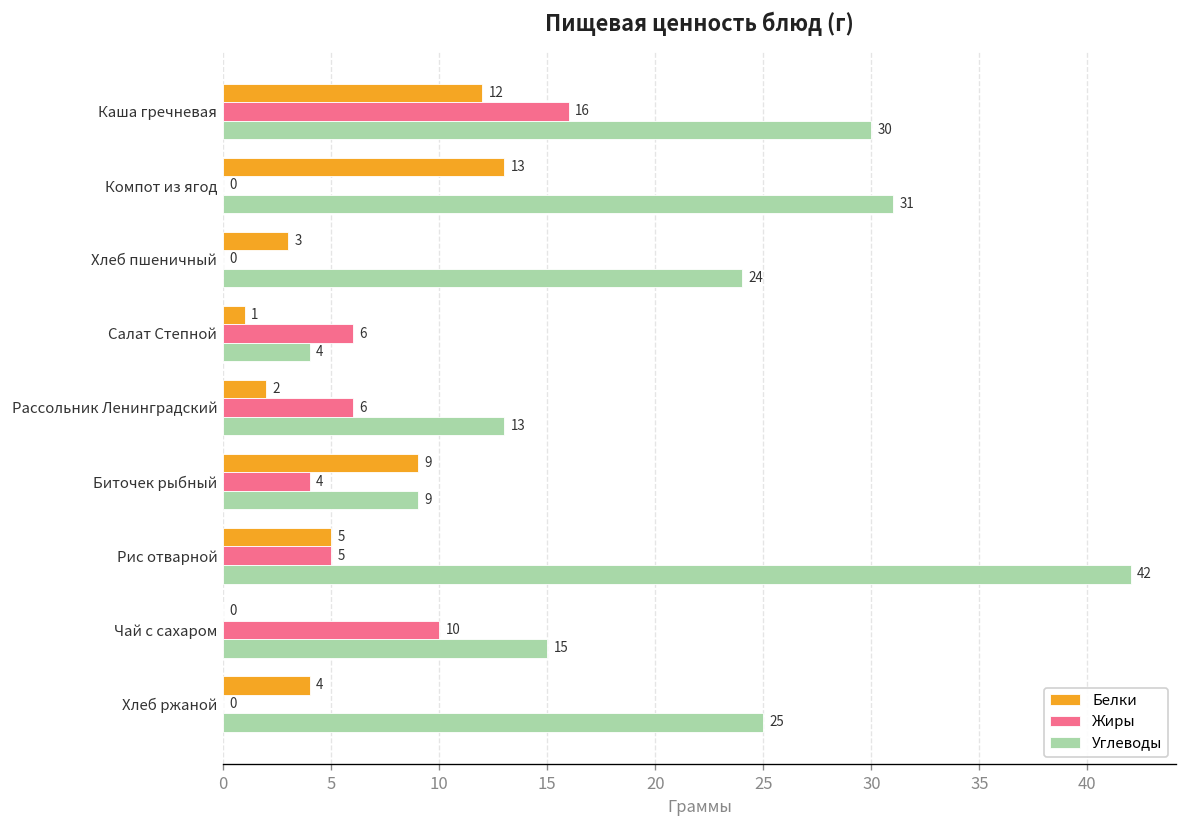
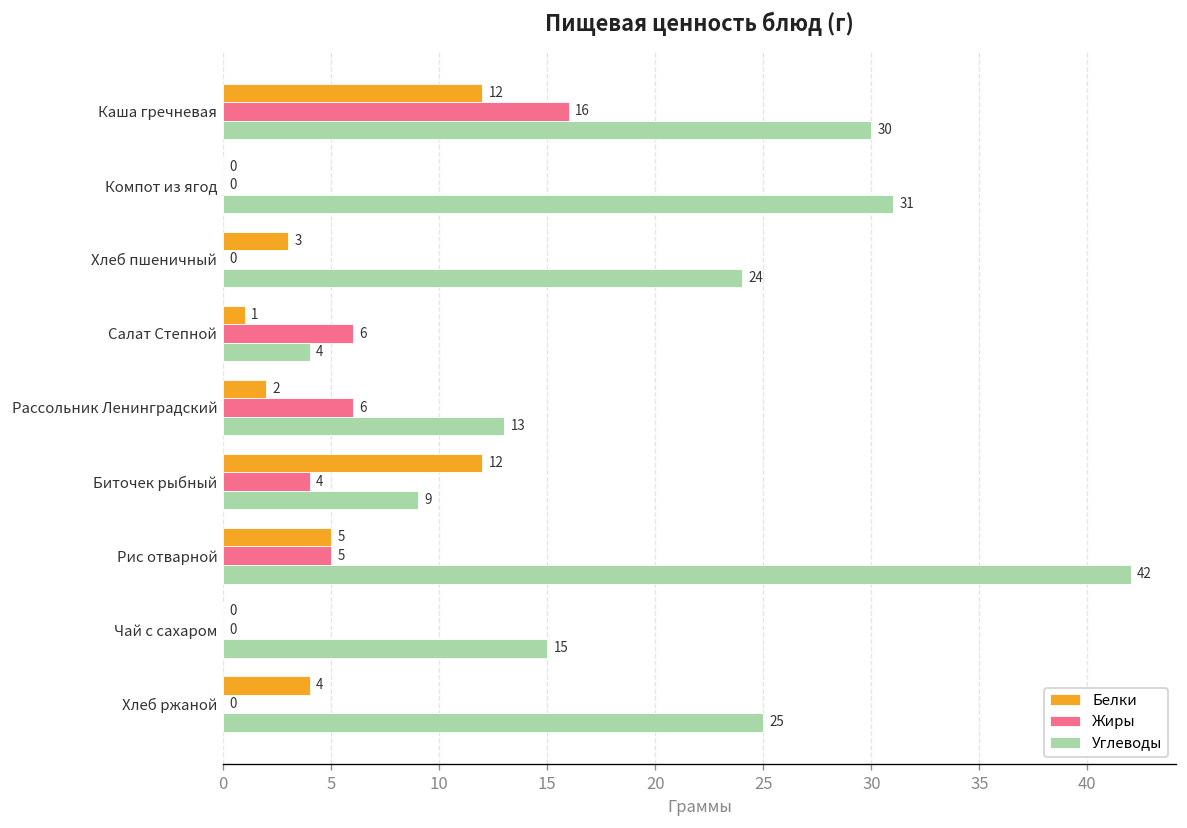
Белки, Компот из ягод: 13 -> 0
Белки, Биточек рыбный: 9 -> 12
Жиры, Чай с сахаром: 10 -> 0
